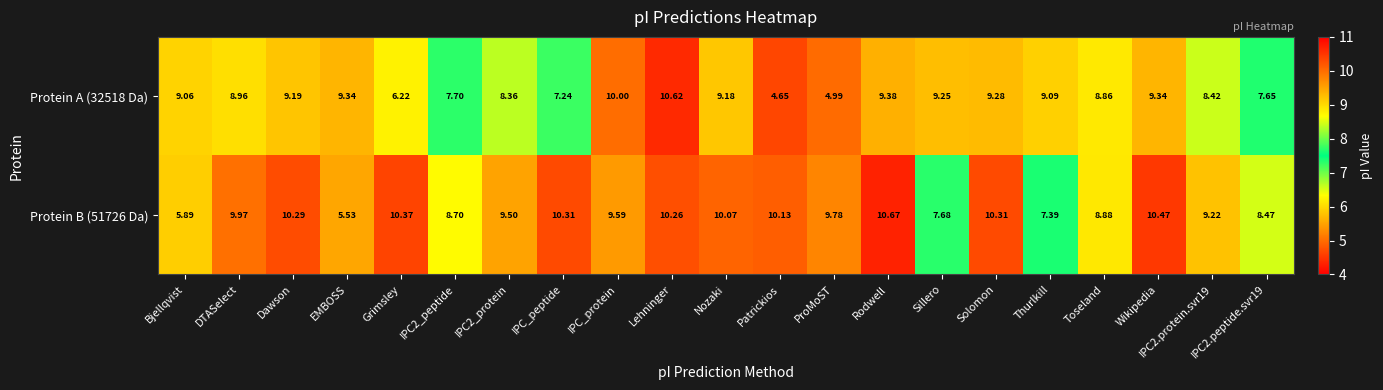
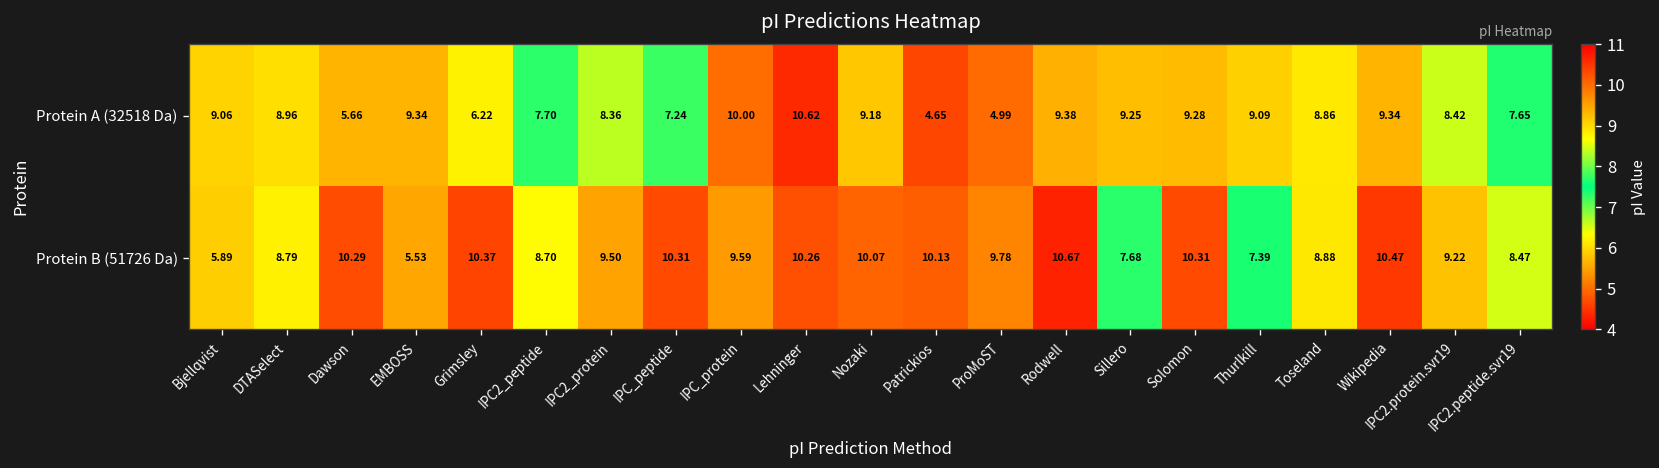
Protein A (32518 Da), Dawson: 9.19 -> 5.66
Protein B (51726 Da), DTASelect: 9.97 -> 8.79
